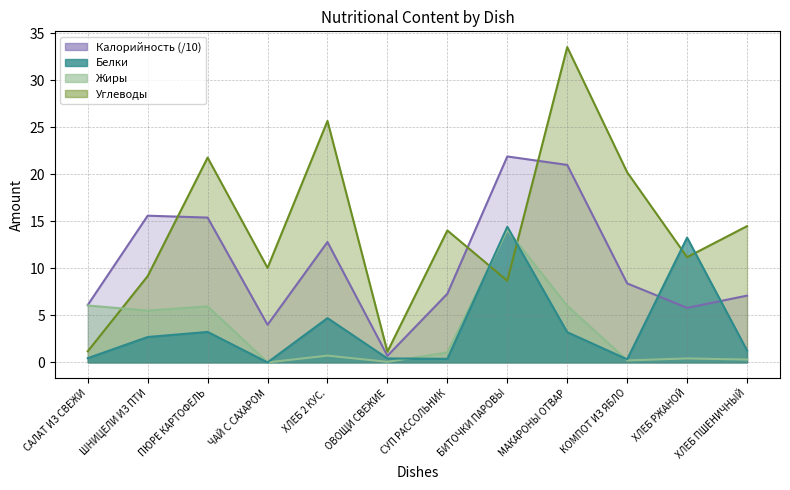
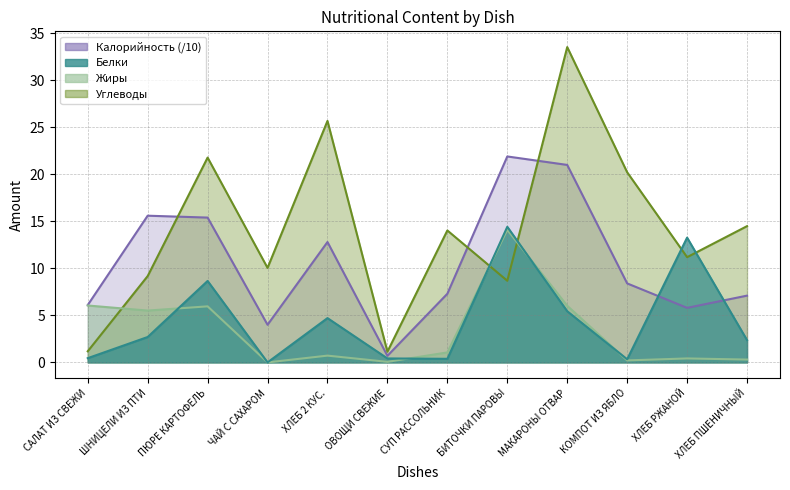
Белки, ПЮРЕ КАРТОФЕЛЬ: 3 -> 9
Белки, МАКАРОНЫ ОТВАР: 3 -> 5
Белки, ХЛЕБ ПШЕНИЧНЫЙ: 1 -> 2
